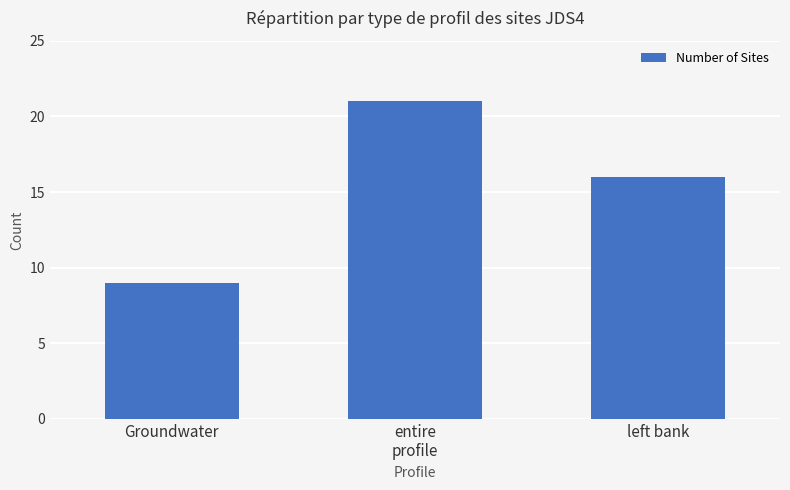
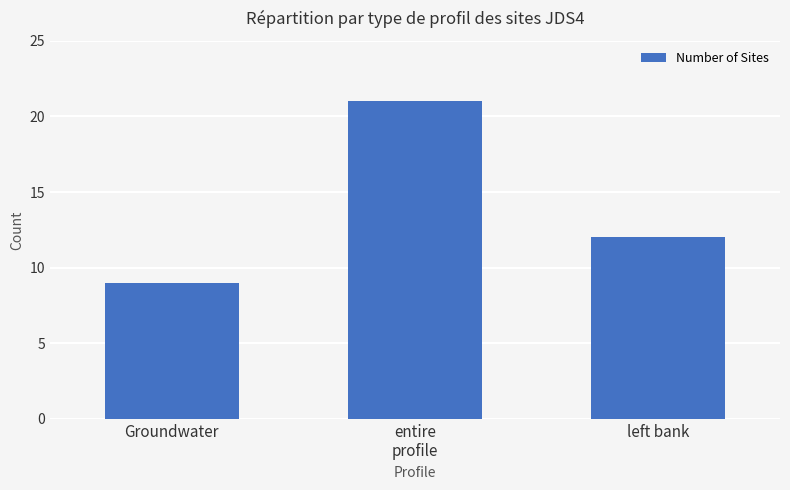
left bank: 16 -> 12
